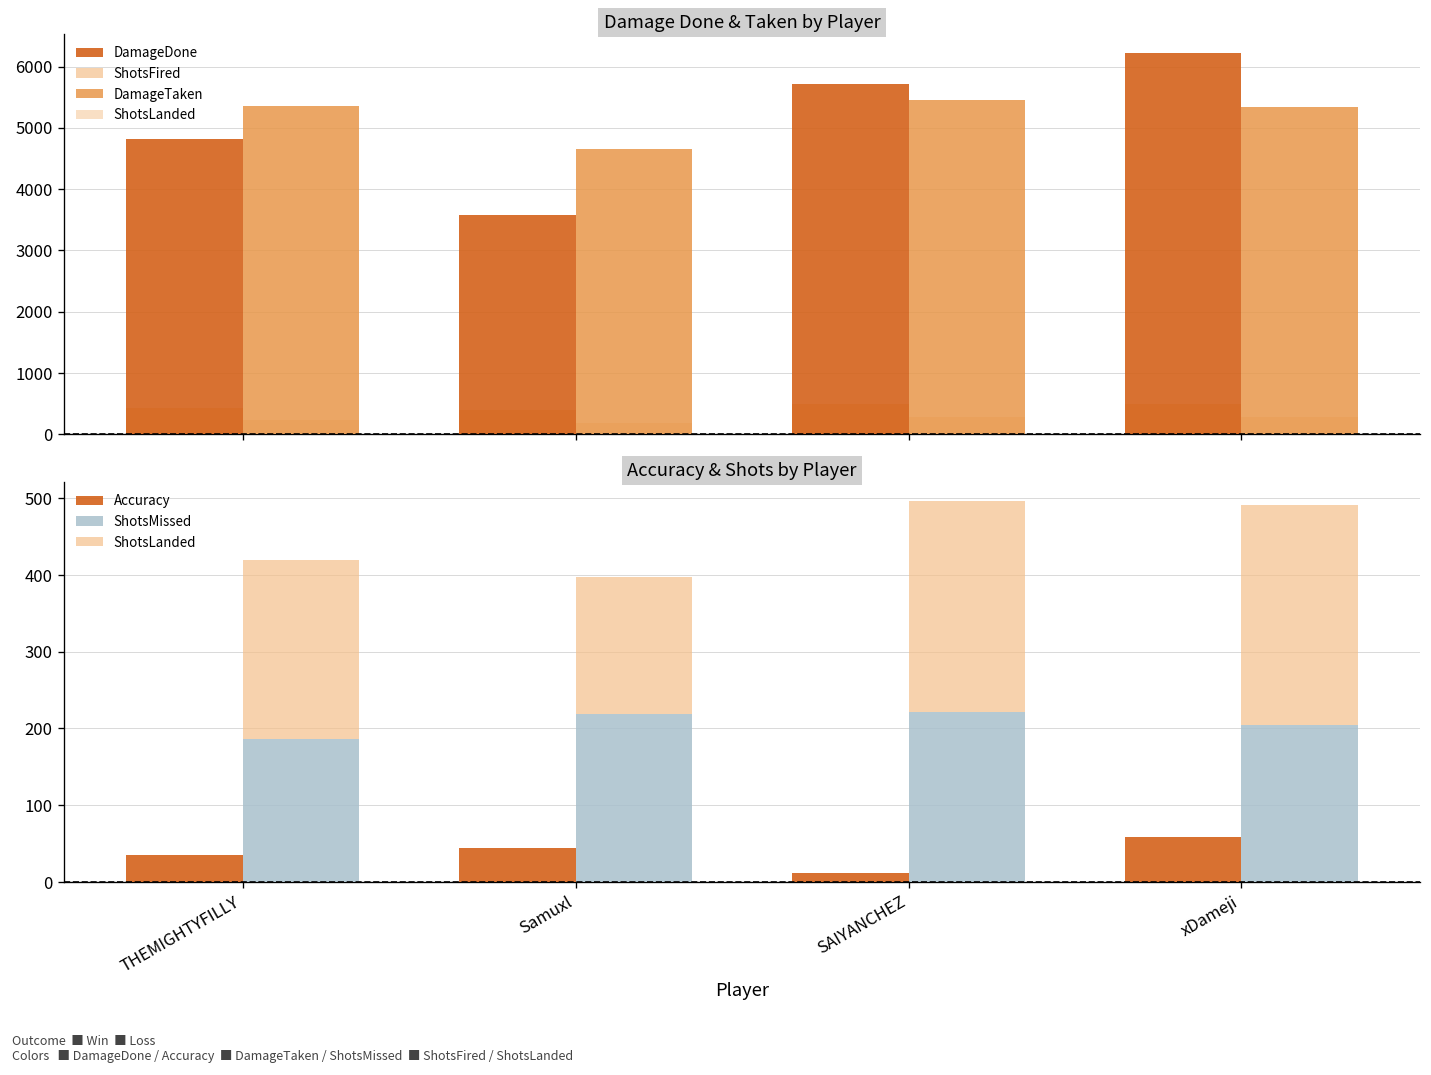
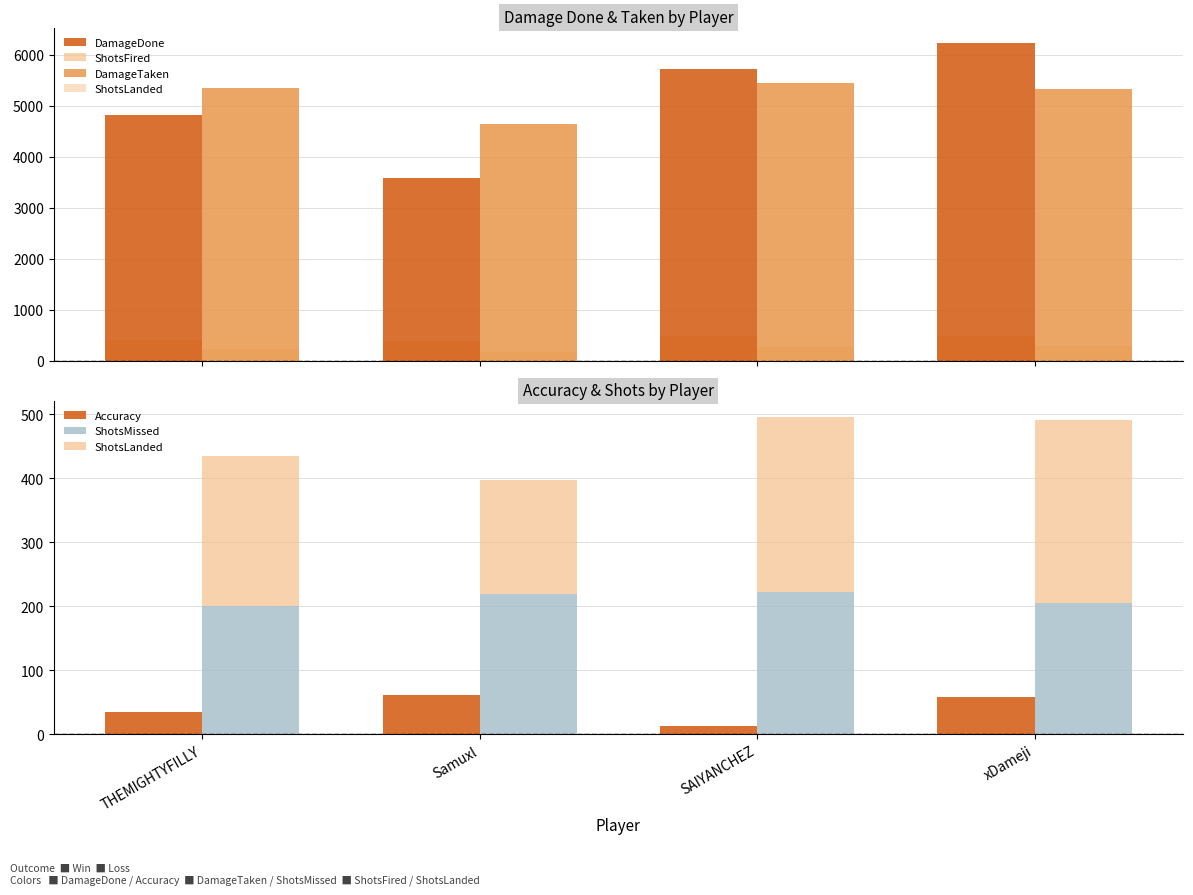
Accuracy & Shots by Player, ShotsMissed, THEMIGHTYFILLY: 190 -> 200
Accuracy & Shots by Player, Accuracy, Samuxl: 40 -> 60
